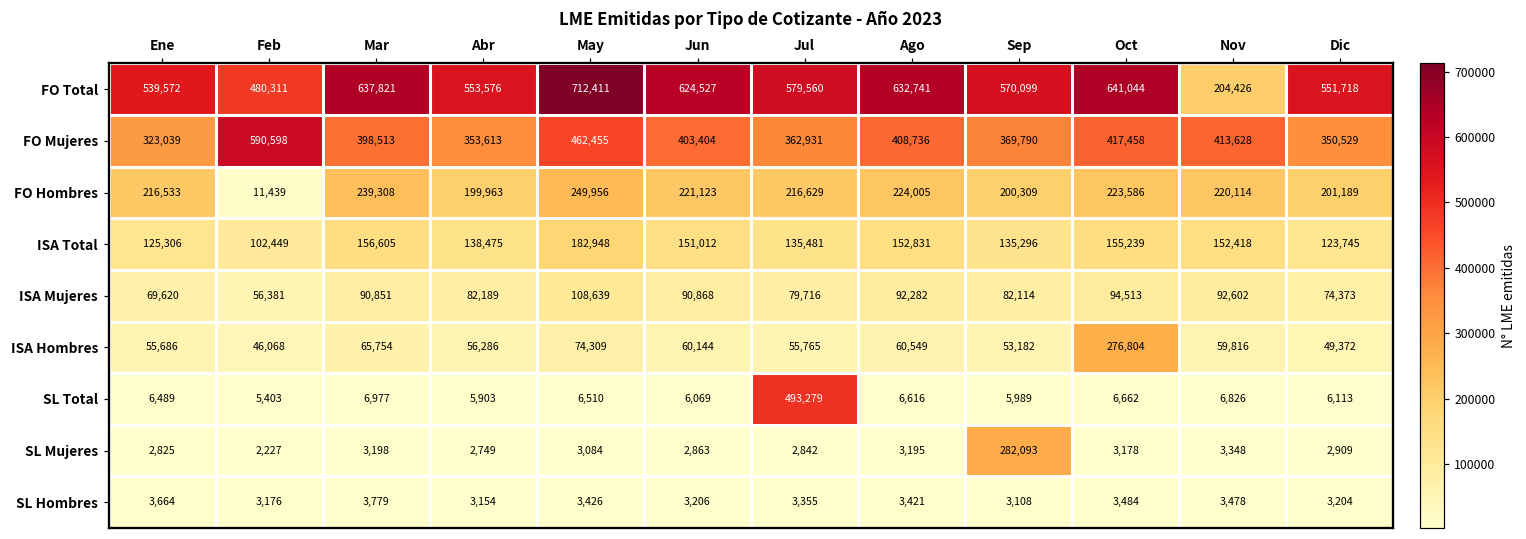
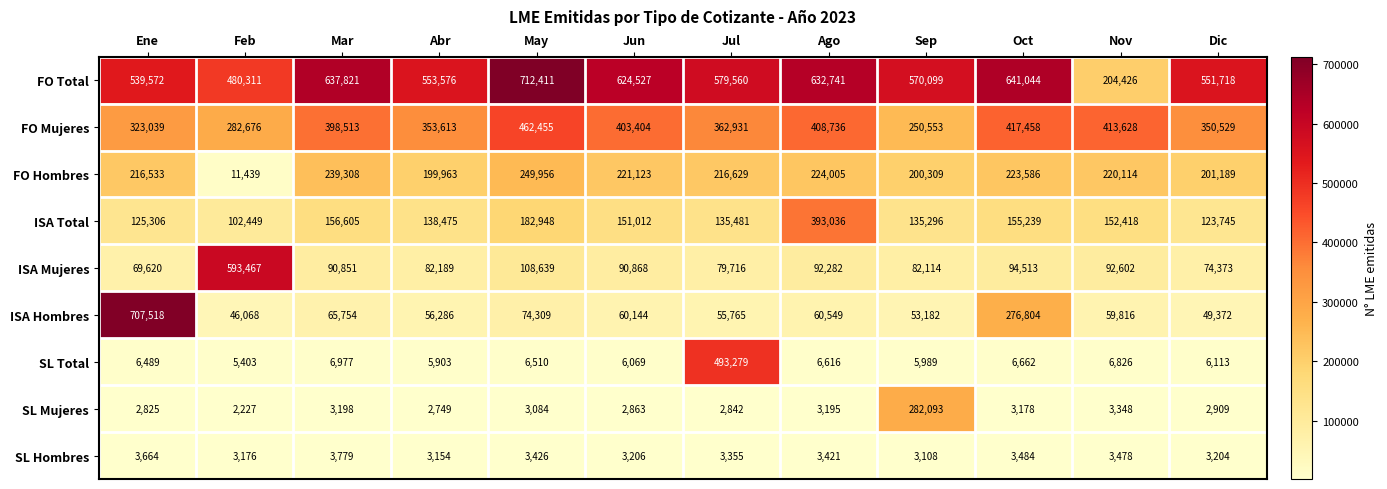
FO Mujeres, Feb: 590,598 -> 282,676
FO Mujeres, Sep: 369,790 -> 250,553
ISA Total, Ago: 152,831 -> 393,036
ISA Mujeres, Feb: 56,381 -> 593,467
ISA Hombres, Ene: 55,686 -> 707,518
